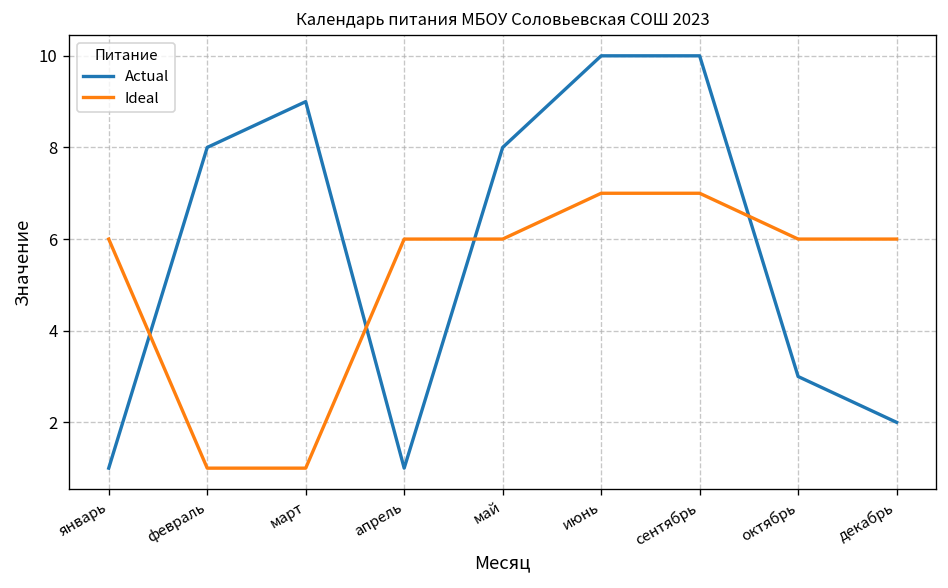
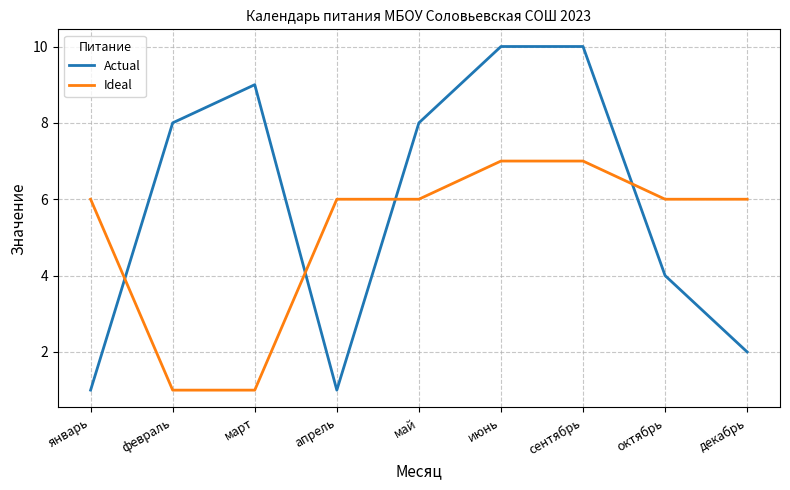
Actual, октябрь: 3 -> 4
